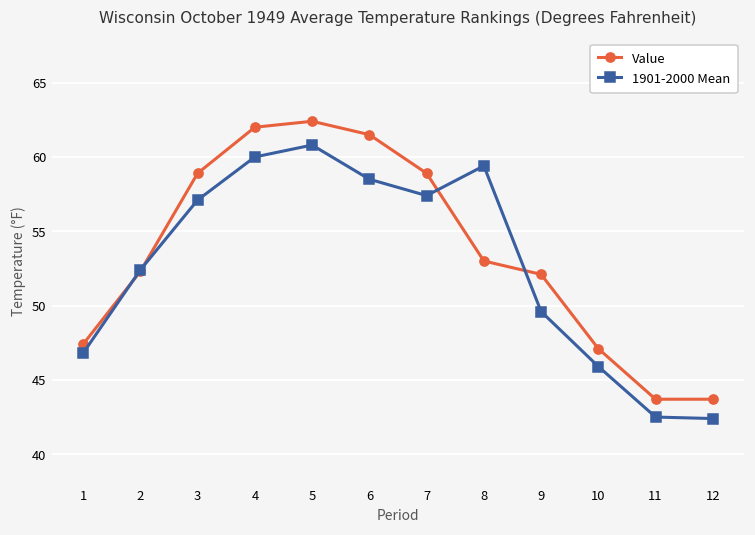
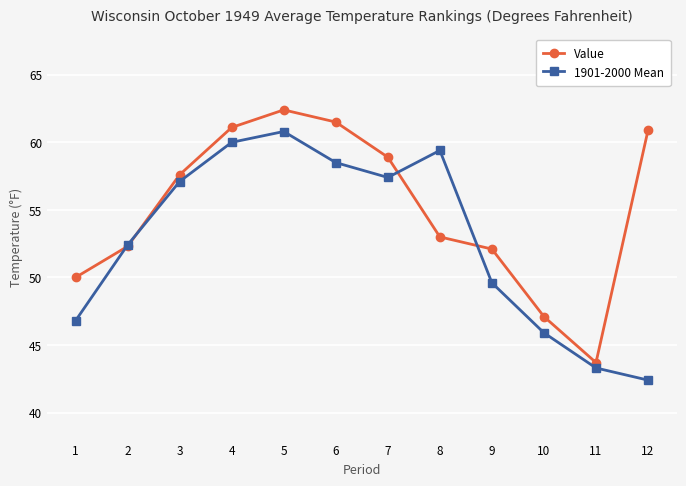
Value, 1: 47.4 -> 50.0
Value, 3: 58.9 -> 57.6
Value, 4: 62.0 -> 61.1
1901-2000 Mean, 11: 42.5 -> 43.3
Value, 12: 43.7 -> 60.9
